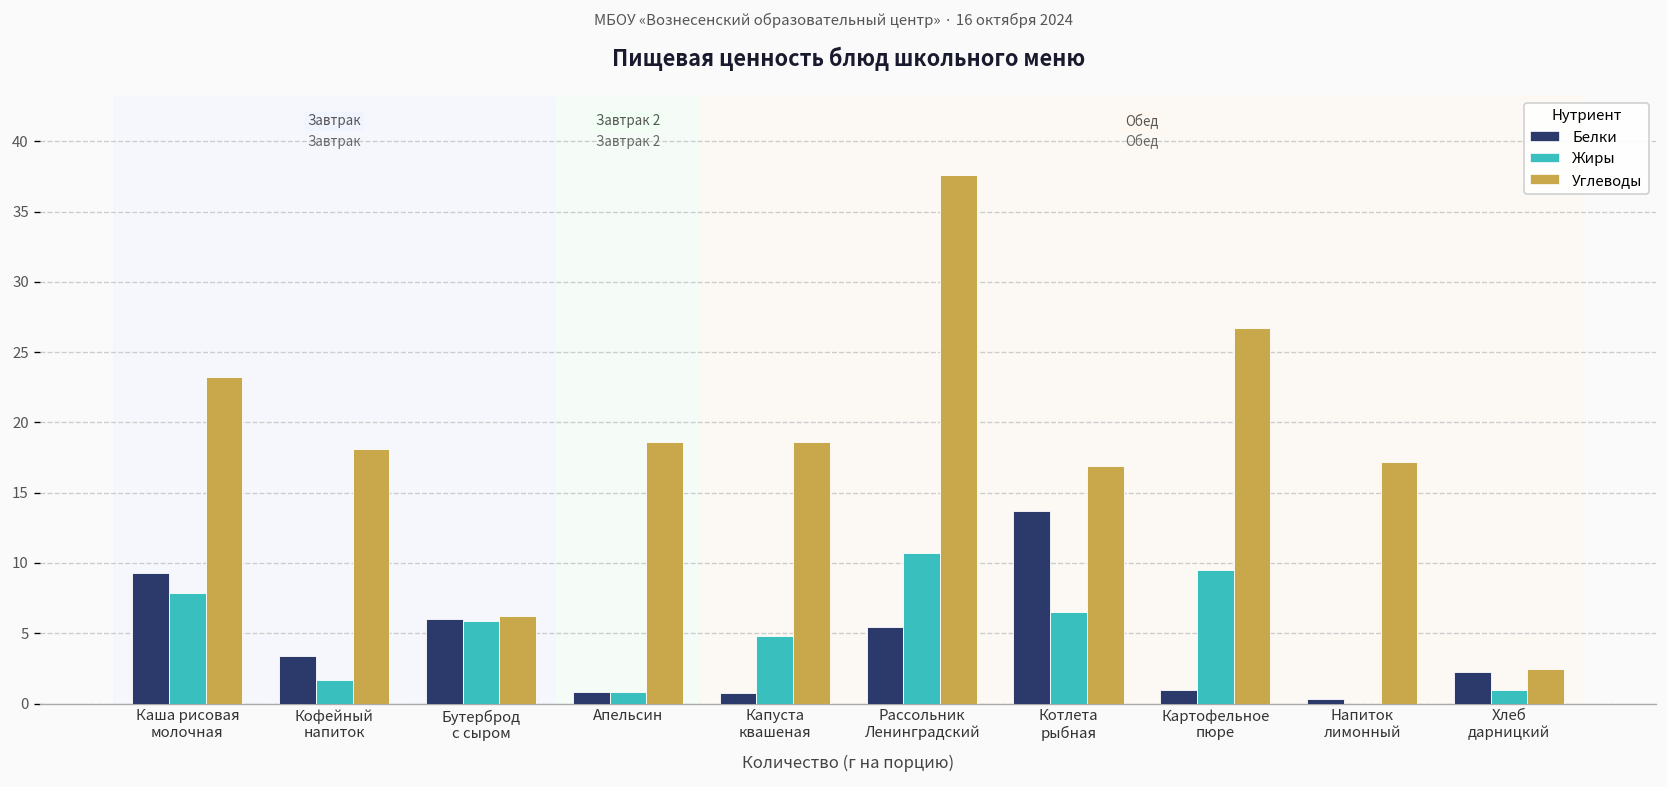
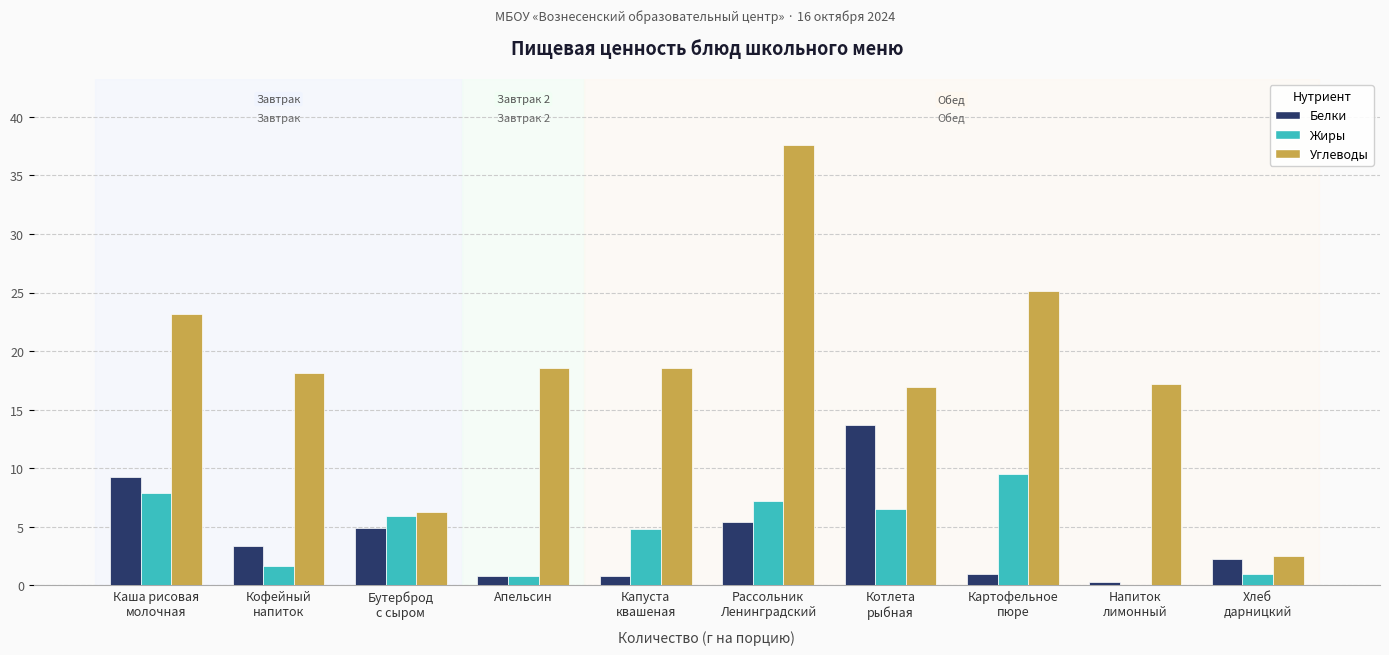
Белки, Бутерброд с сыром: 6.0 -> 4.9
Жиры, Рассольник Ленинградский: 10.7 -> 7.2
Углеводы, Картофельное пюре: 26.7 -> 25.1
